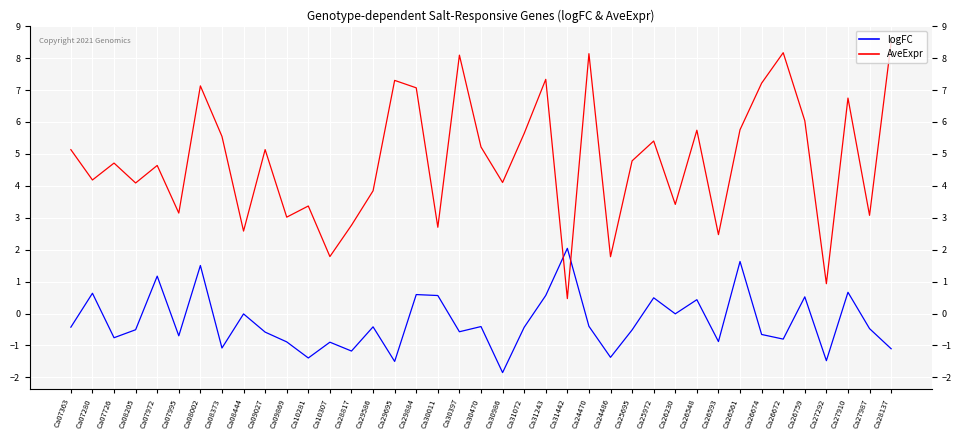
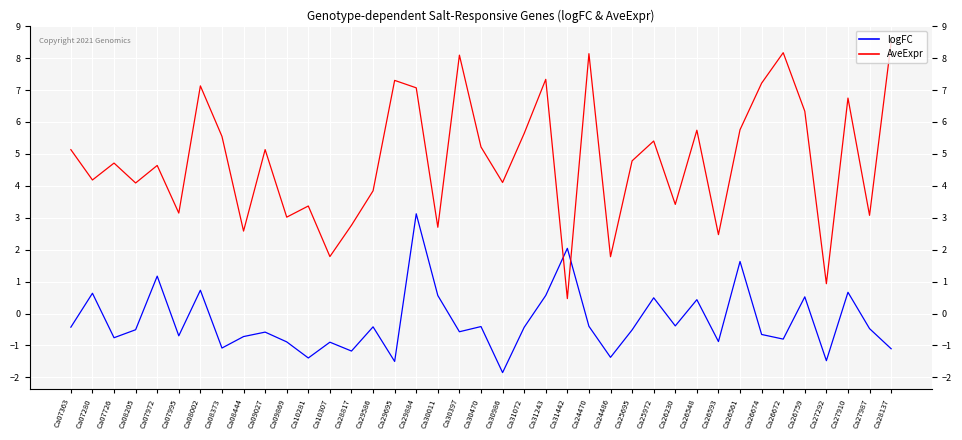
logFC, Ca08002: 1.5 -> 0.7
logFC, Ca08444: 0.0 -> -0.7
logFC, Ca29884: 0.6 -> 3.1
logFC, Ca26230: 0.0 -> -0.4
AveExpr, Ca26759: 6.0 -> 6.3
